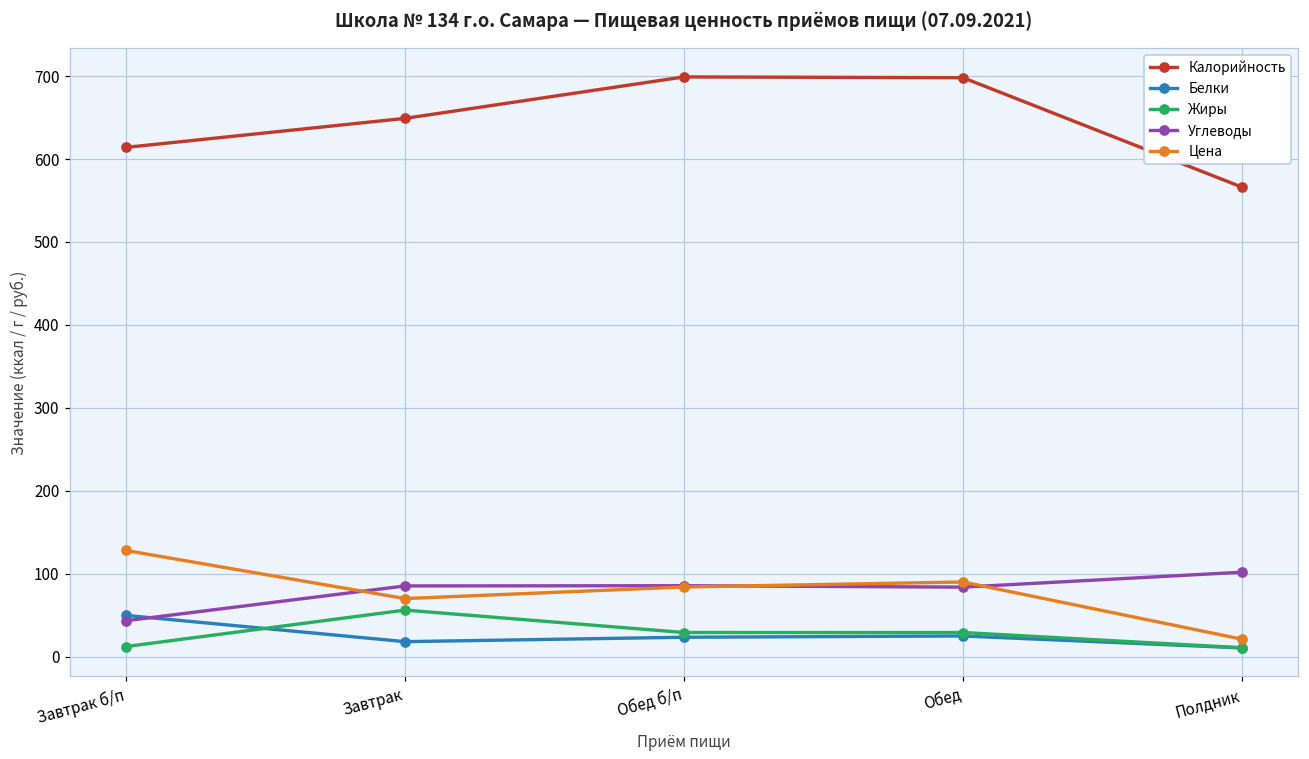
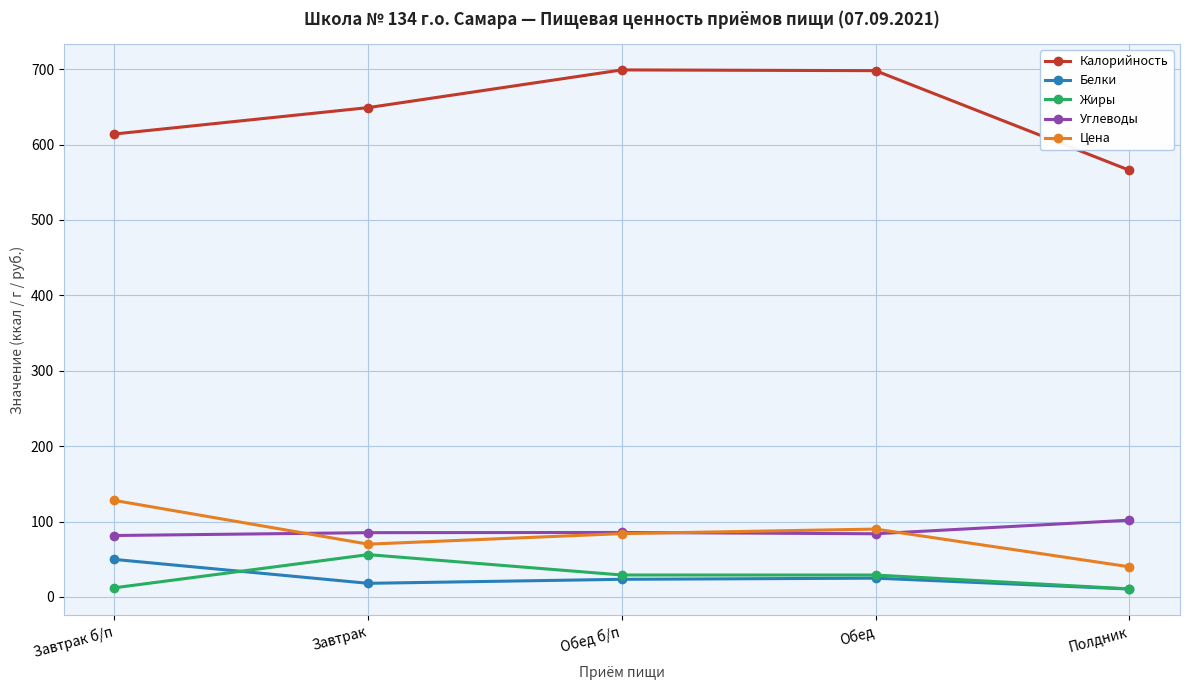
Углеводы, Завтрак б/п: 40 -> 80
Цена, Полдник: 20 -> 40
